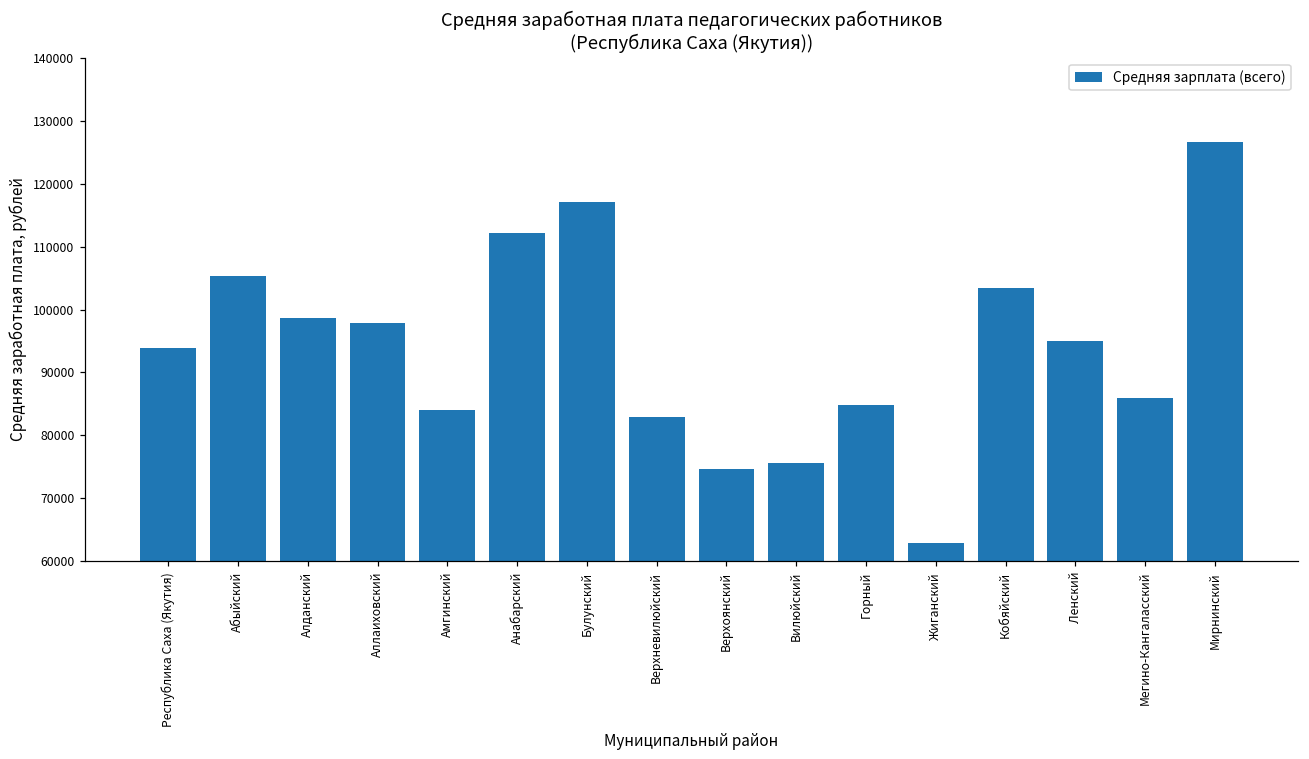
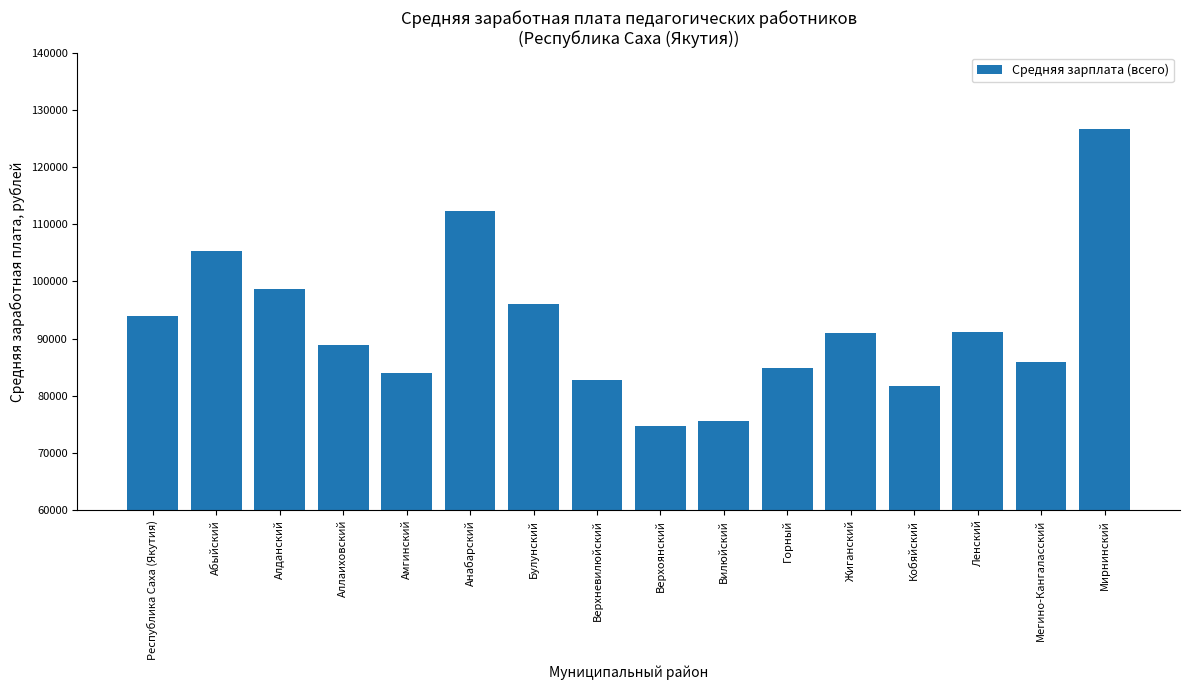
Аллаиховский: 98000 -> 89000
Булунский: 117000 -> 96000
Жиганский: 63000 -> 91000
Кобяйский: 103000 -> 82000
Ленский: 95000 -> 91000
